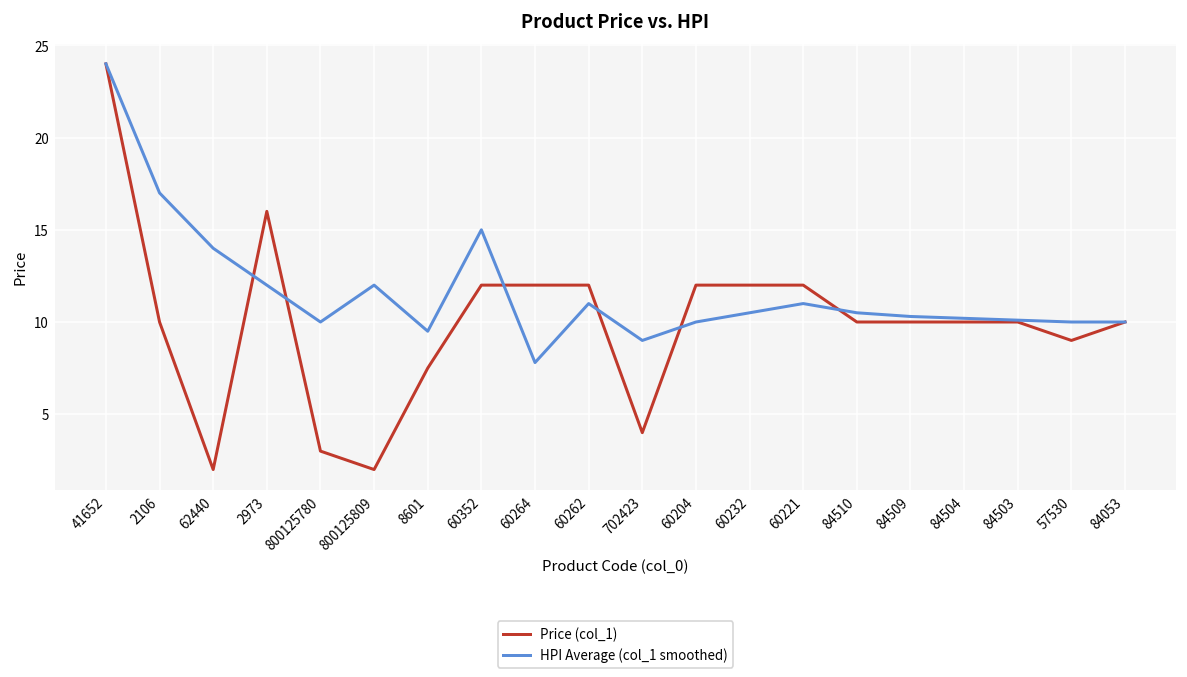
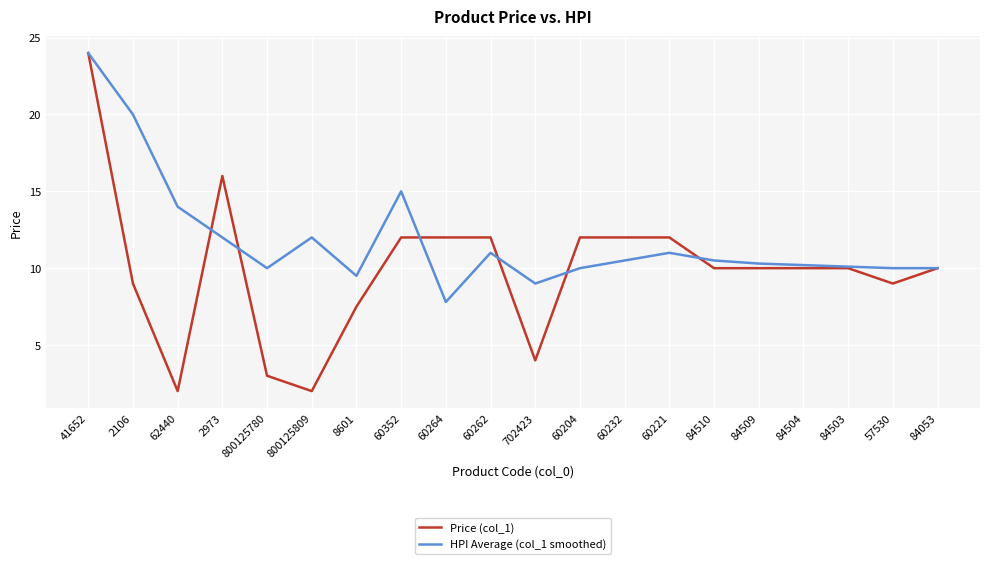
Price (col_1), 2106: 10 -> 9
HPI Average (col_1 smoothed), 2106: 17 -> 20
